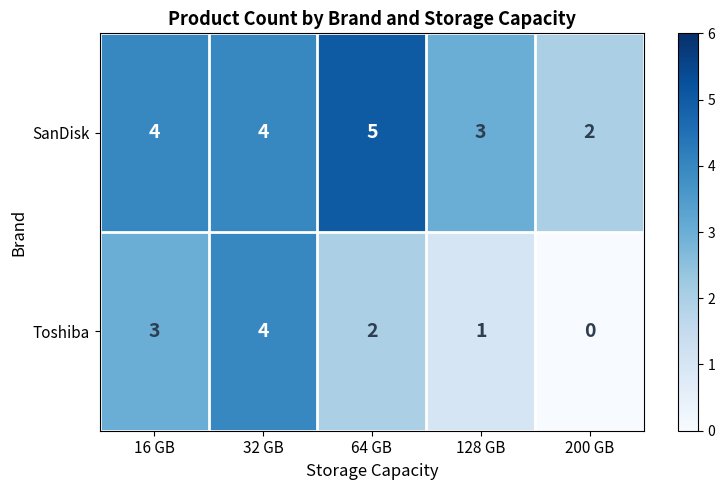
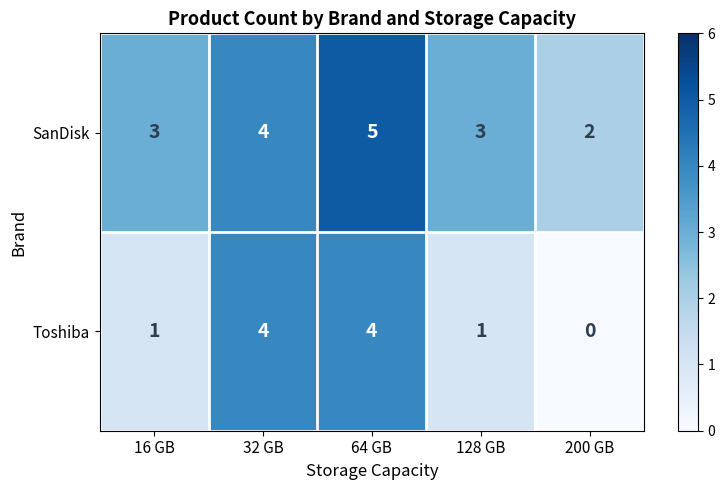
SanDisk, 16 GB: 4 -> 3
Toshiba, 16 GB: 3 -> 1
Toshiba, 64 GB: 2 -> 4
